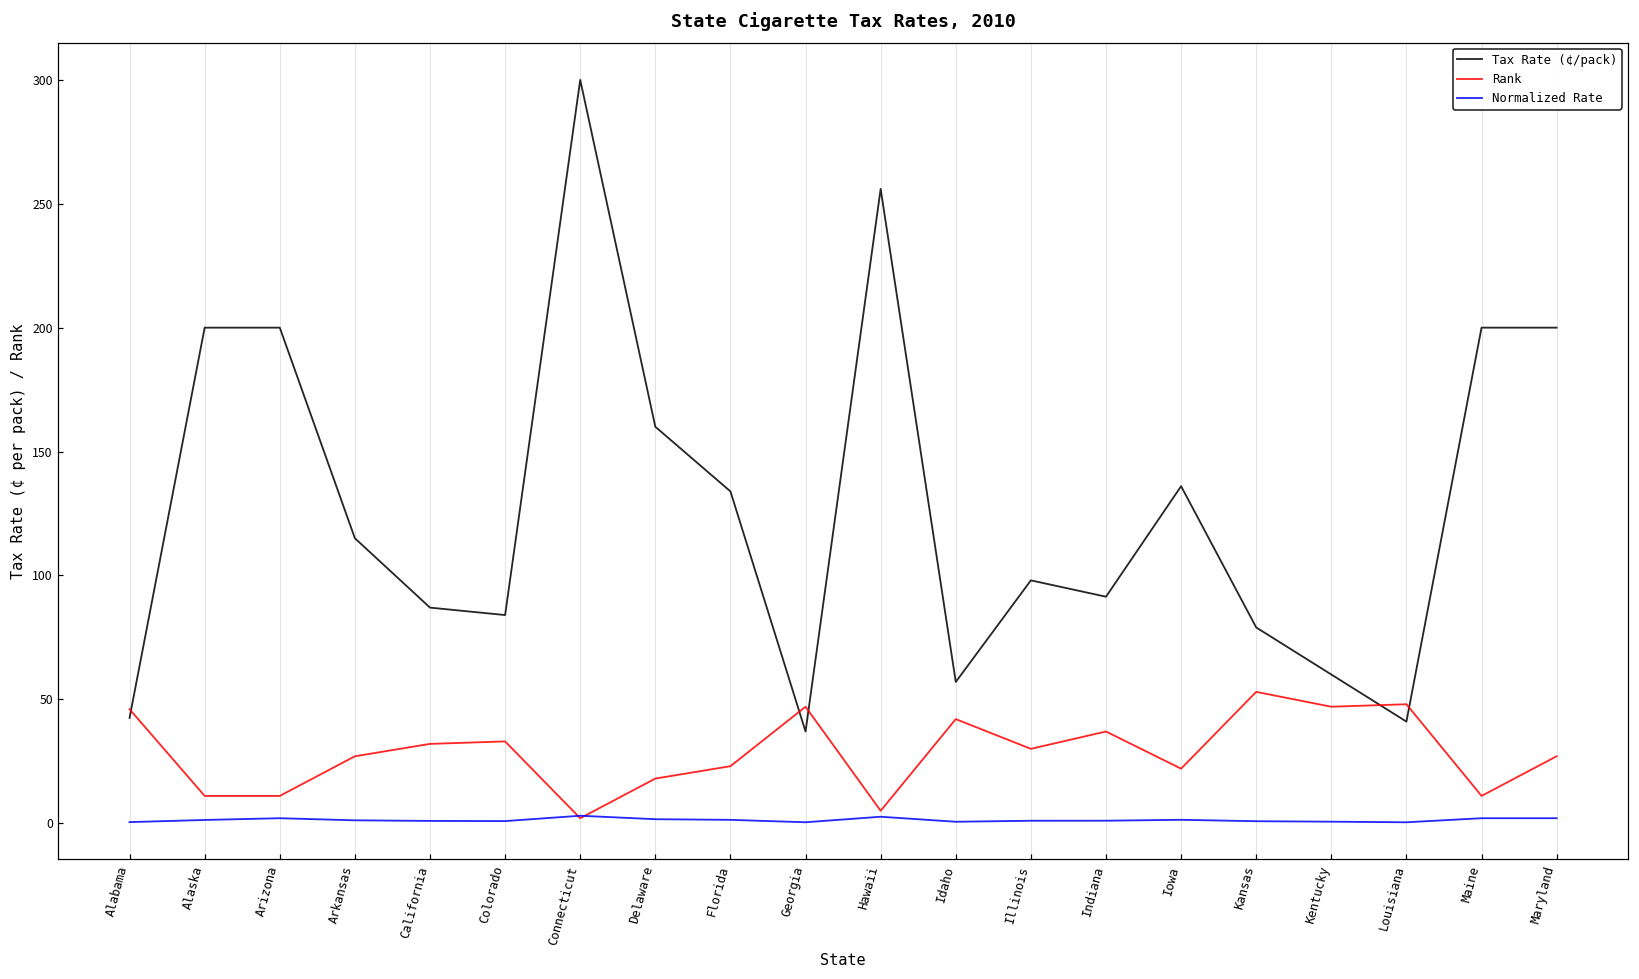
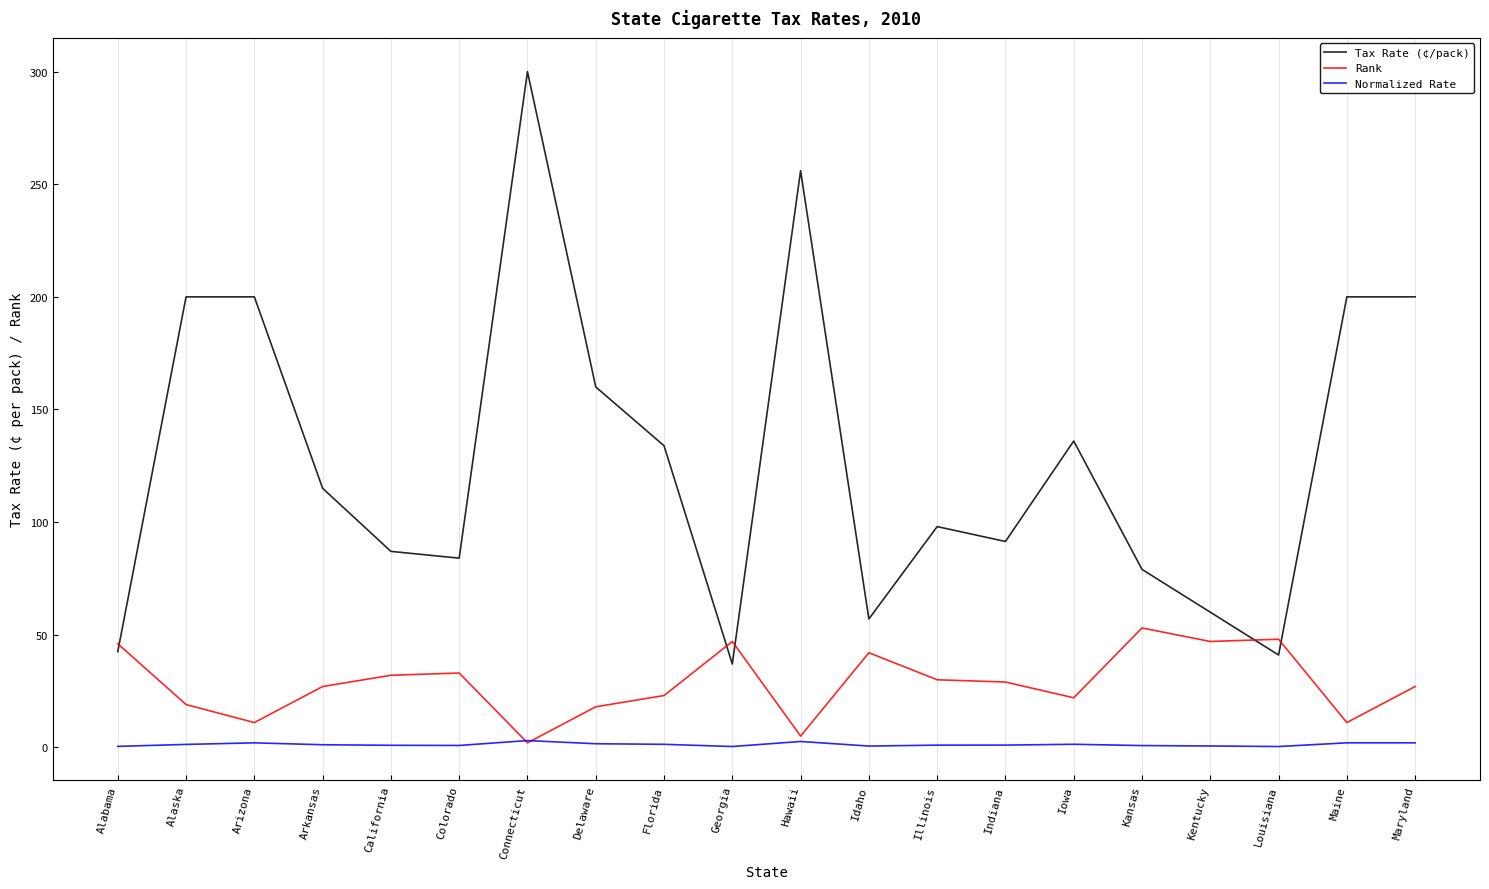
Rank, Alaska: 11 -> 19
Rank, Indiana: 37 -> 29
